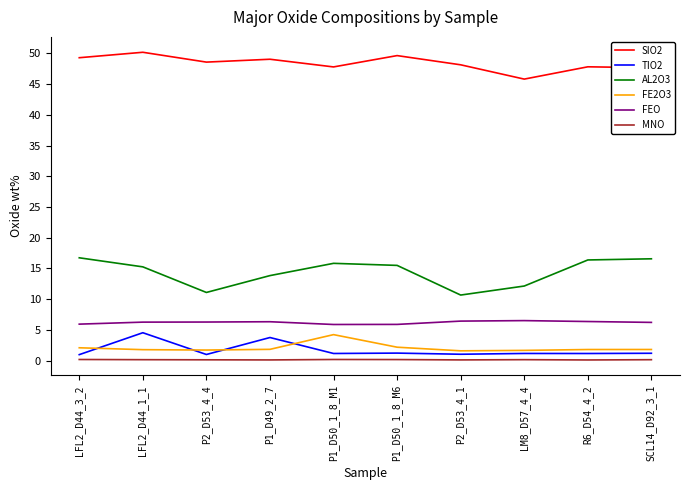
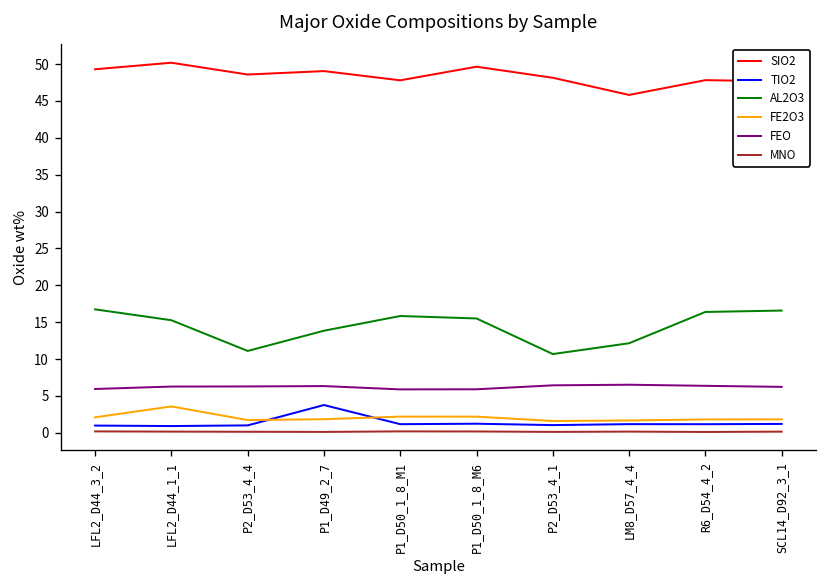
TIO2, LFL2_D44_1_1: 5 -> 1
FE2O3, LFL2_D44_1_1: 2 -> 4
FE2O3, P1_D50_1_8_M1: 4 -> 2
